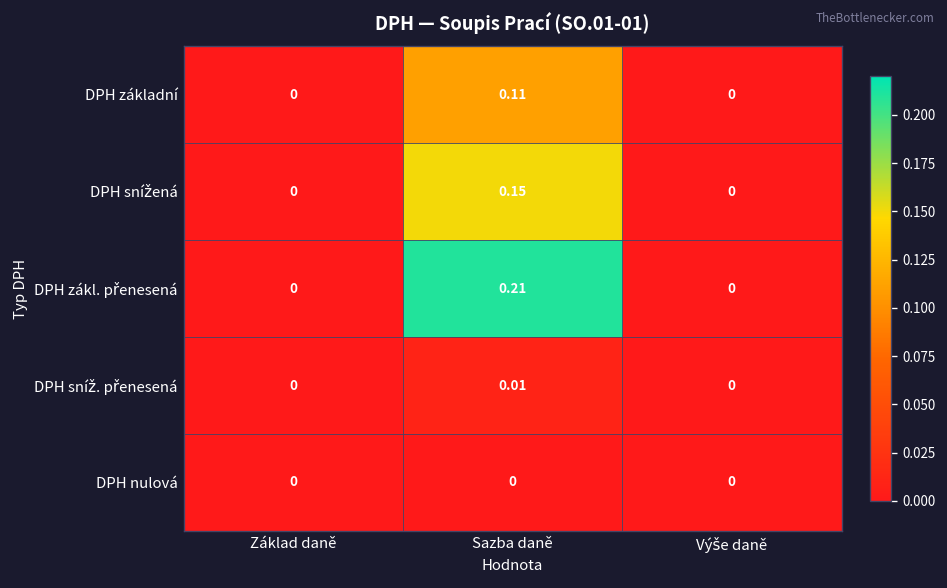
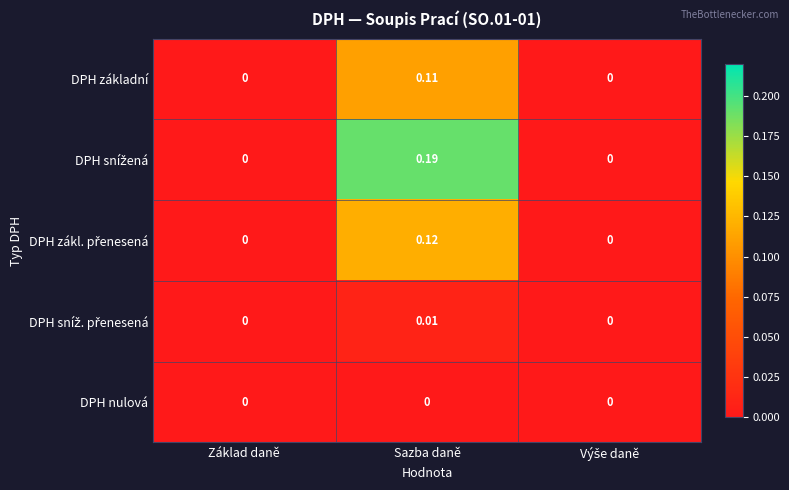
DPH snížená, Sazba daně: 0.15 -> 0.19
DPH zákl. přenesená, Sazba daně: 0.21 -> 0.12
